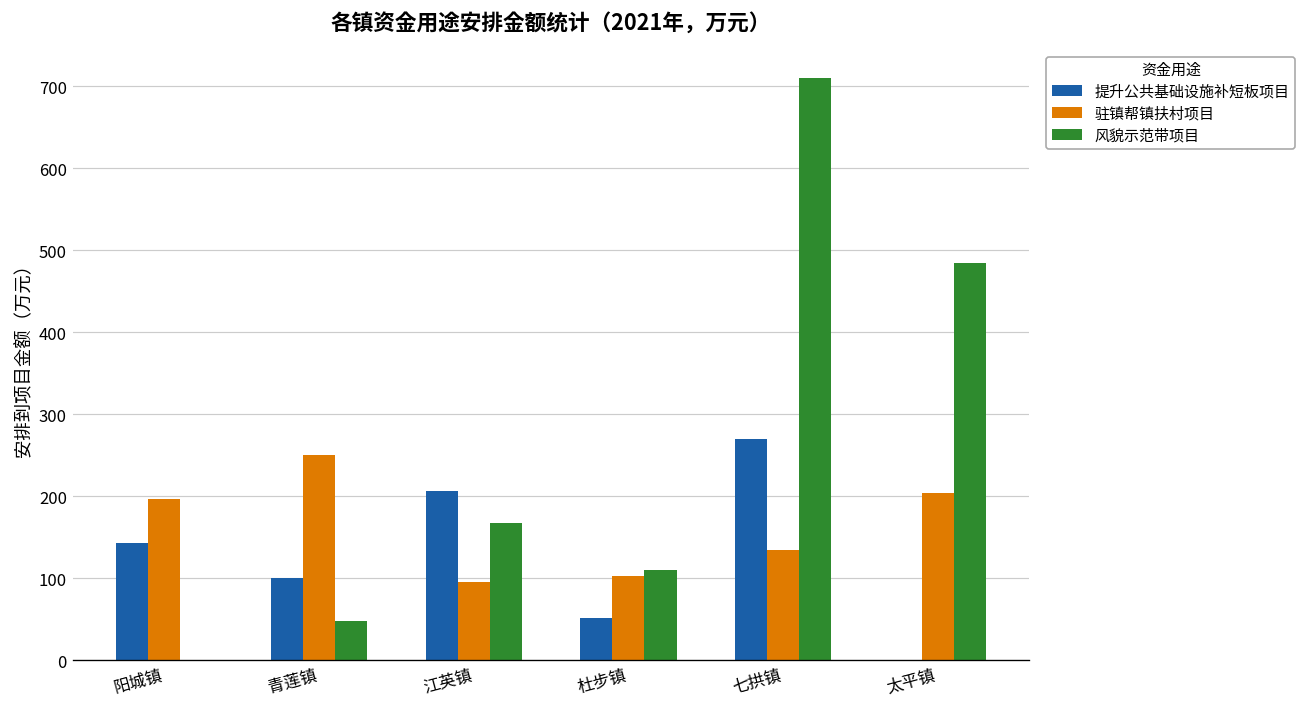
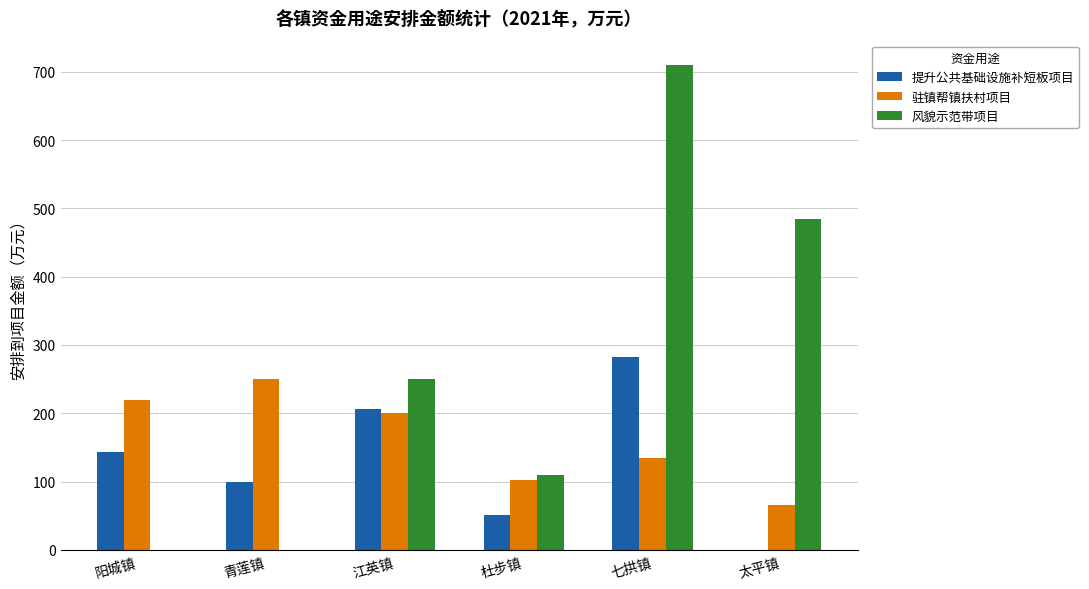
驻镇帮镇扶村项目, 阳城镇: 200 -> 220
风貌示范带项目, 青莲镇: 50 -> 0
驻镇帮镇扶村项目, 江英镇: 100 -> 200
风貌示范带项目, 江英镇: 170 -> 250
提升公共基础设施补短板项目, 七拱镇: 270 -> 280
驻镇帮镇扶村项目, 太平镇: 200 -> 70
